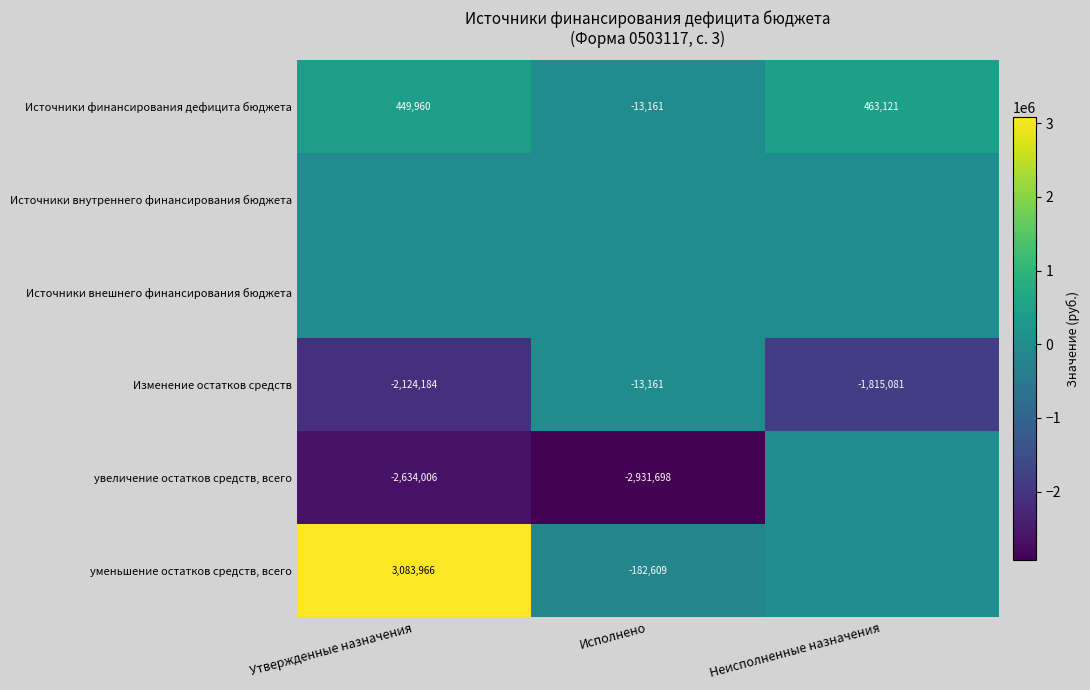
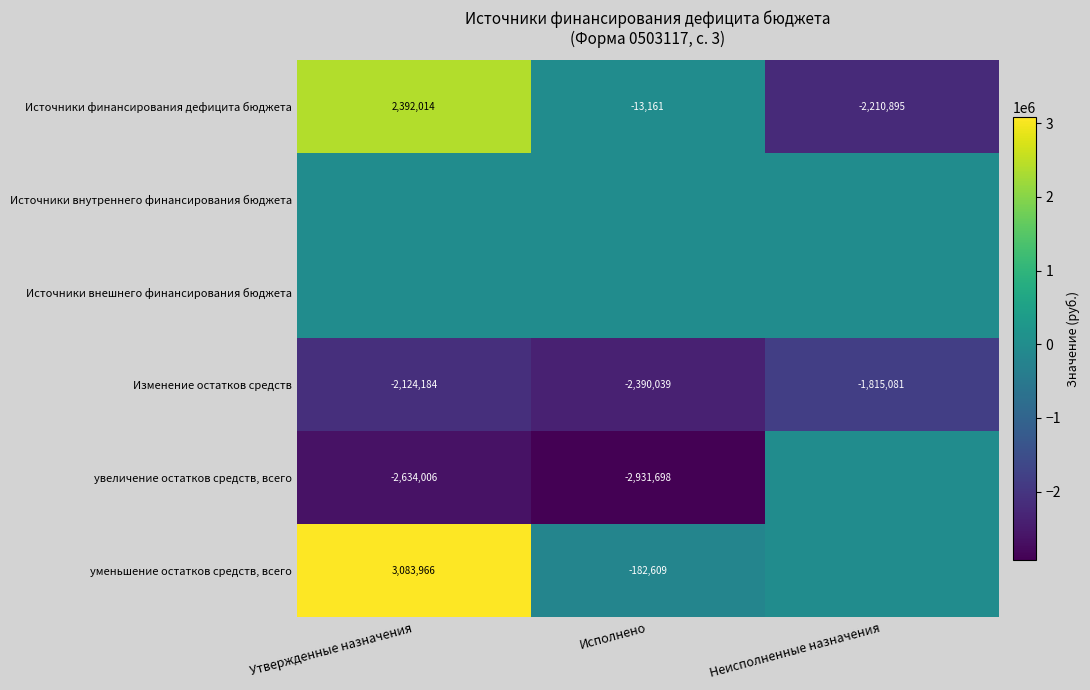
Источники финансирования дефицита бюджета, Утвержденные назначения: 449,960 -> 2,392,014
Источники финансирования дефицита бюджета, Неисполненные назначения: 463,121 -> -2,210,895
Изменение остатков средств, Исполнено: -13,161 -> -2,390,039
